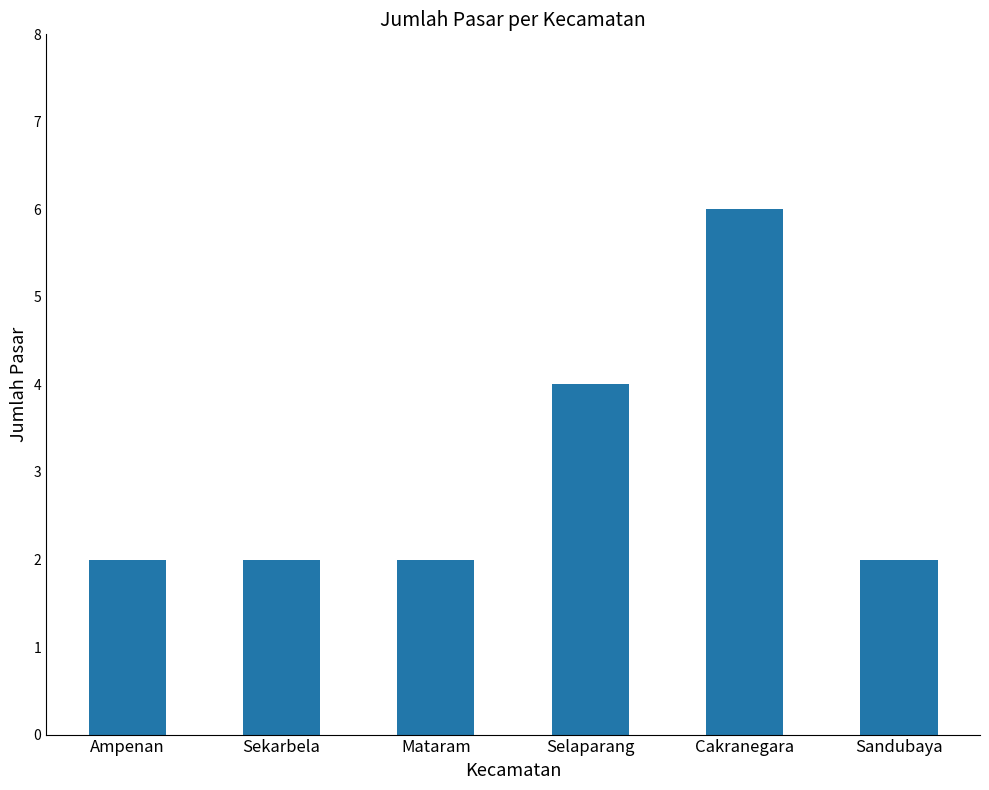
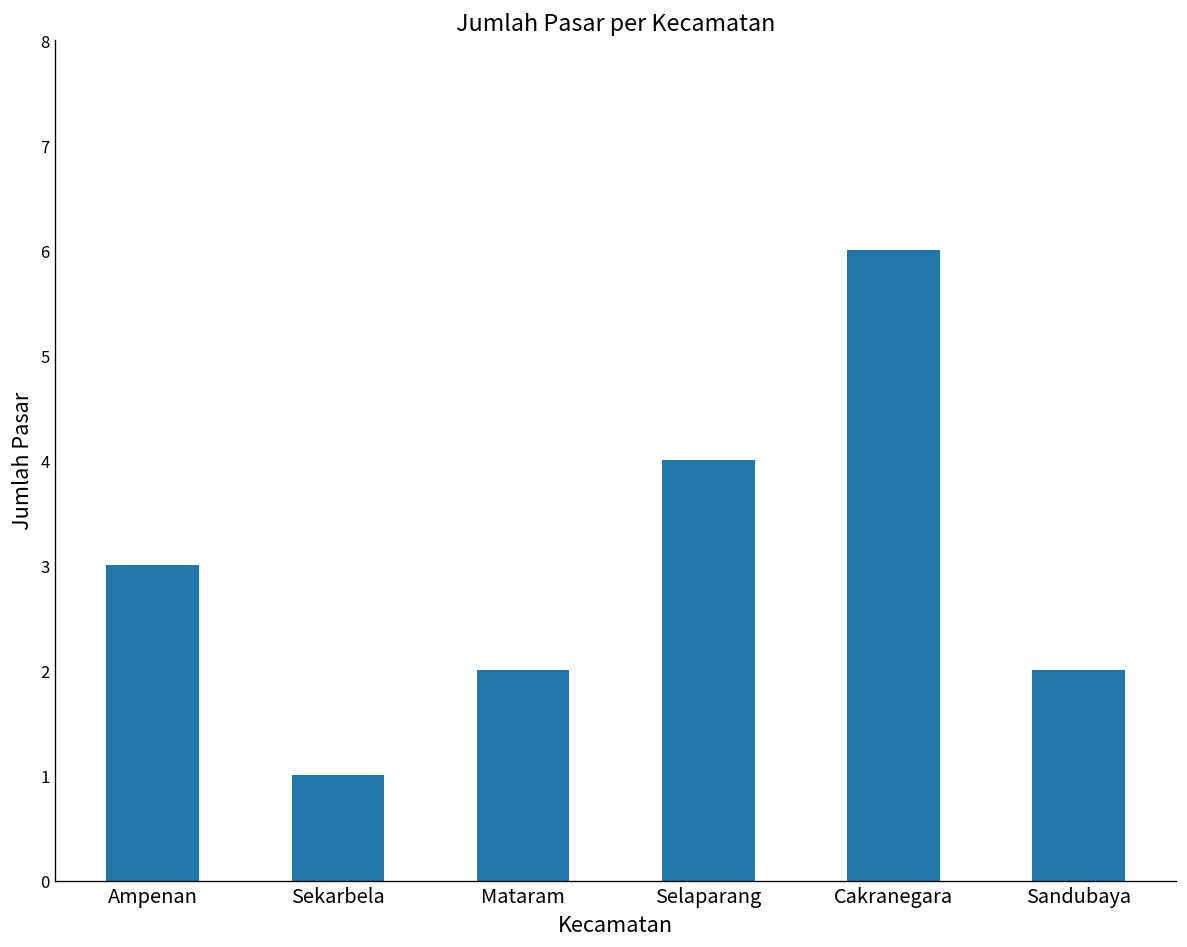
Ampenan: 2 -> 3
Sekarbela: 2 -> 1
